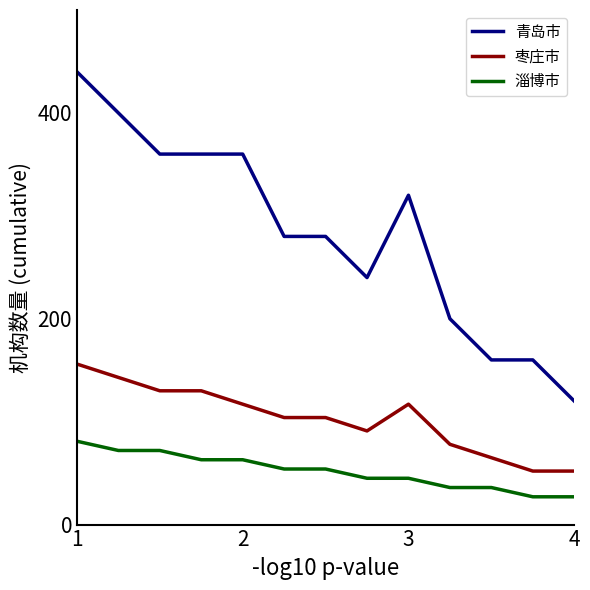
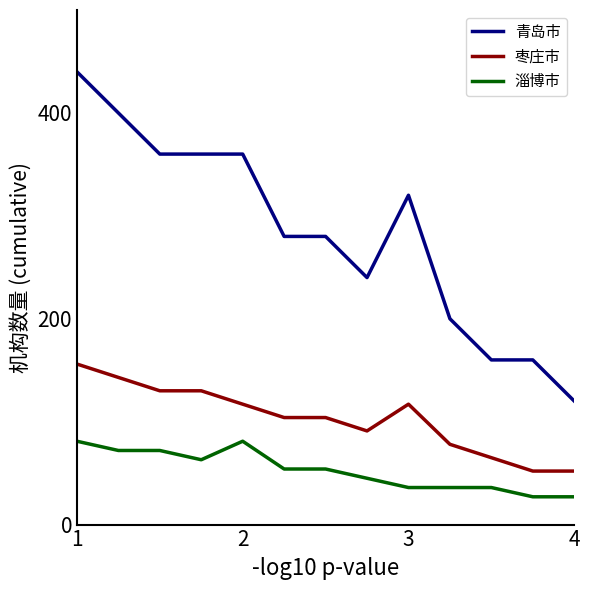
淄博市, 2: 63 -> 81
淄博市, 3: 45 -> 36
